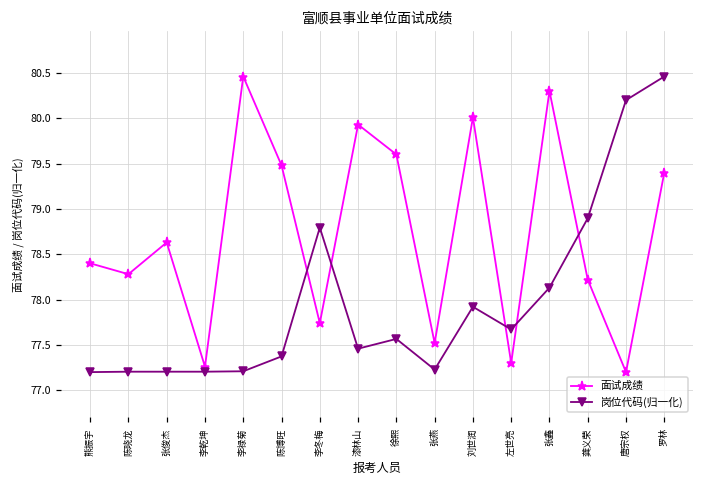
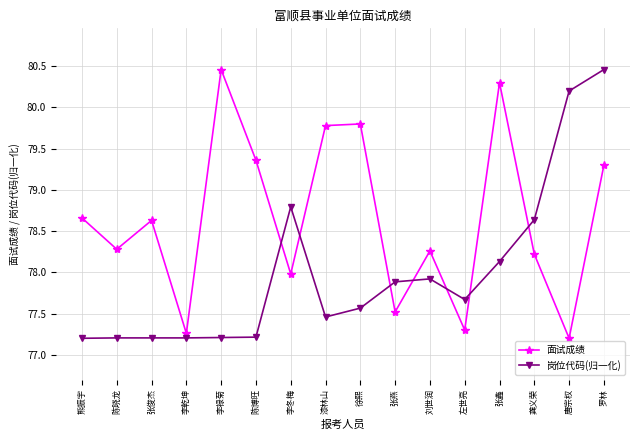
面试成绩, 熊振宇: 78.4 -> 78.7
面试成绩, 陈博旺: 79.5 -> 79.4
岗位代码(归一化), 陈博旺: 77.4 -> 77.2
面试成绩, 李冬梅: 77.7 -> 78.0
面试成绩, 漆林山: 79.9 -> 79.8
面试成绩, 徐熙: 79.6 -> 79.8
岗位代码(归一化), 张燕: 77.2 -> 77.9
面试成绩, 刘世润: 80.0 -> 78.3
岗位代码(归一化), 龚义荣: 78.9 -> 78.6
面试成绩, 罗林: 79.4 -> 79.3
